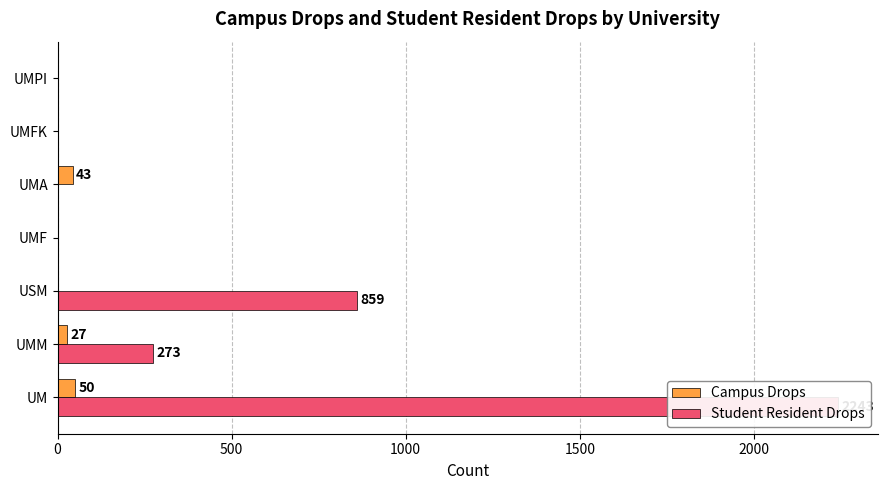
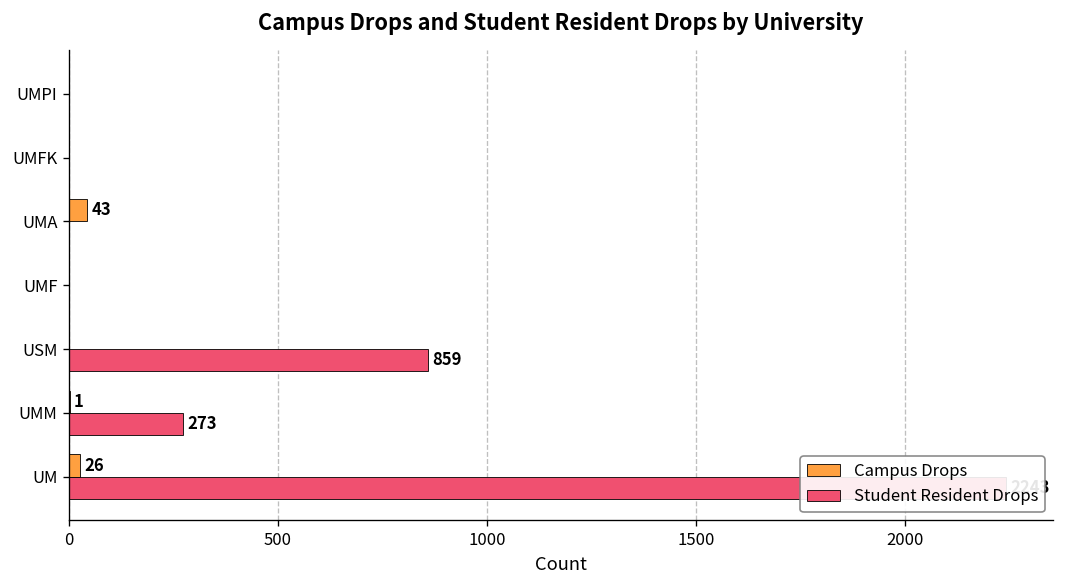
Campus Drops, UMM: 27 -> 1
Campus Drops, UM: 50 -> 26
